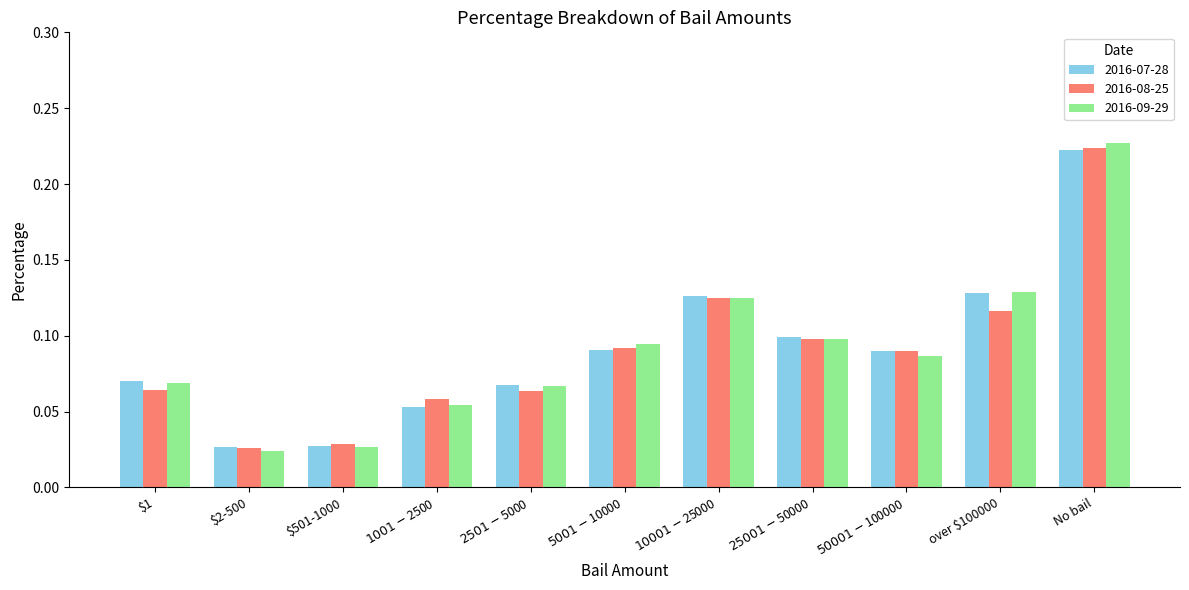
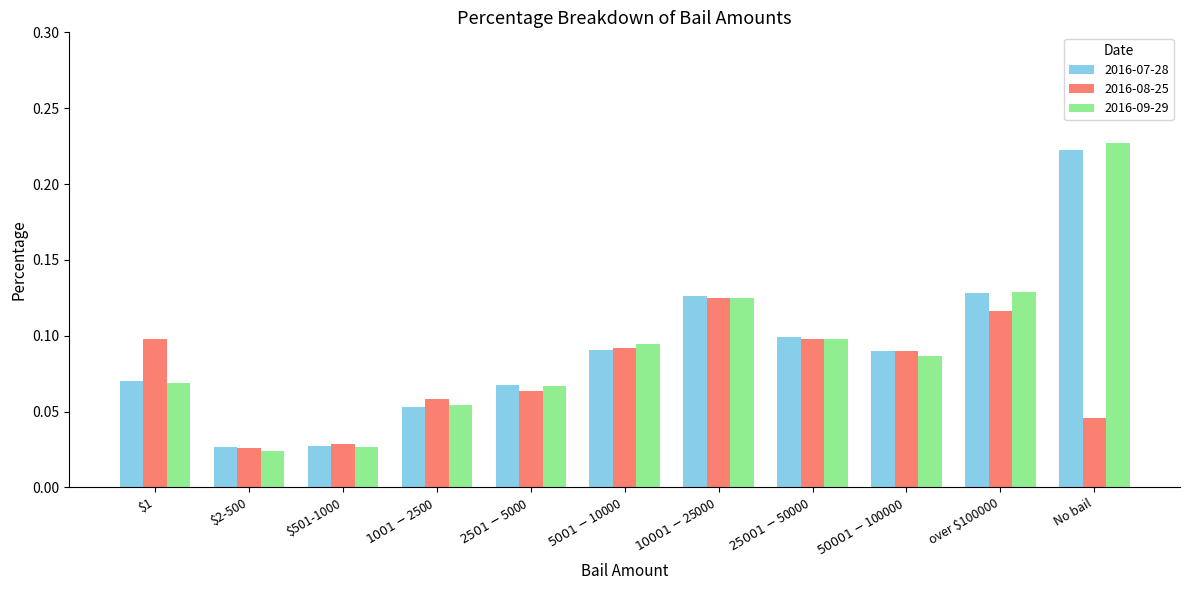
2016-08-25, $1: 0.065 -> 0.098
2016-08-25, No bail: 0.224 -> 0.045
